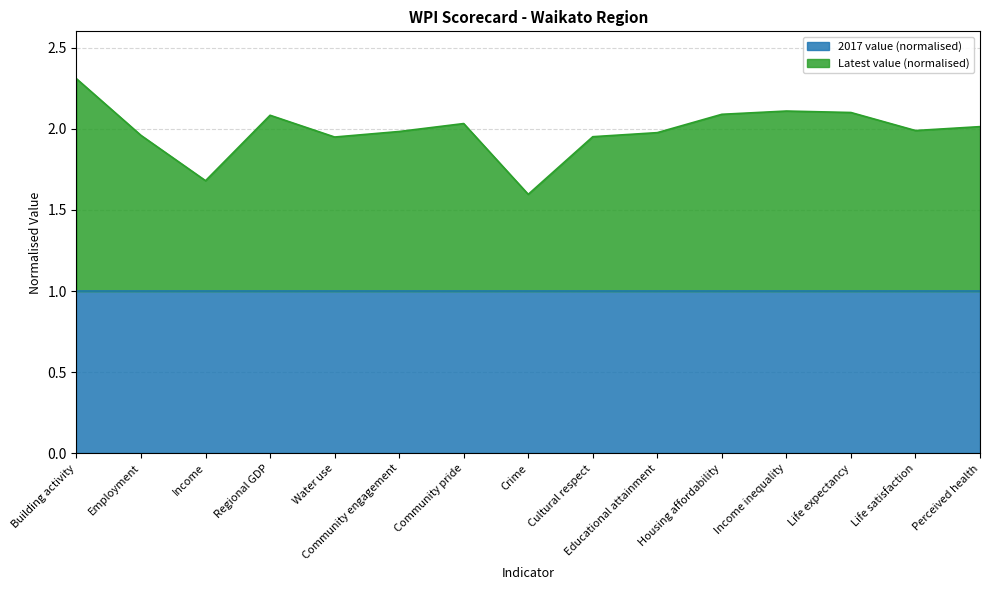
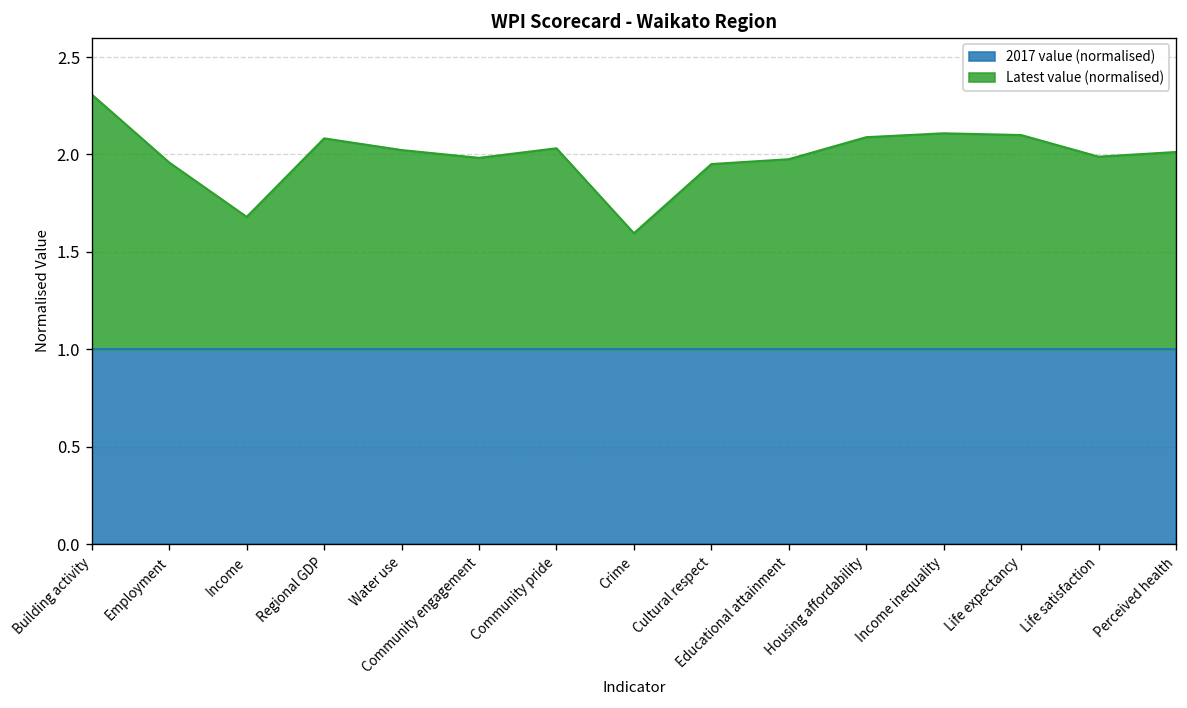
Latest value (normalised), Water use: 1.95 -> 2.02
